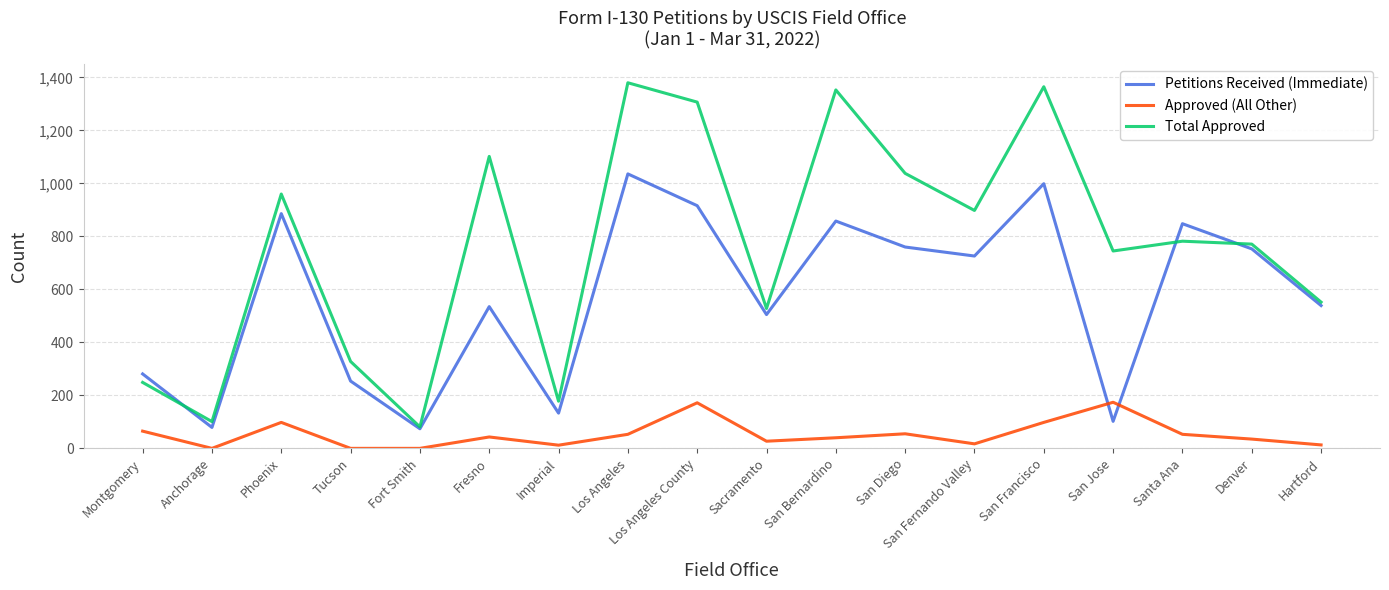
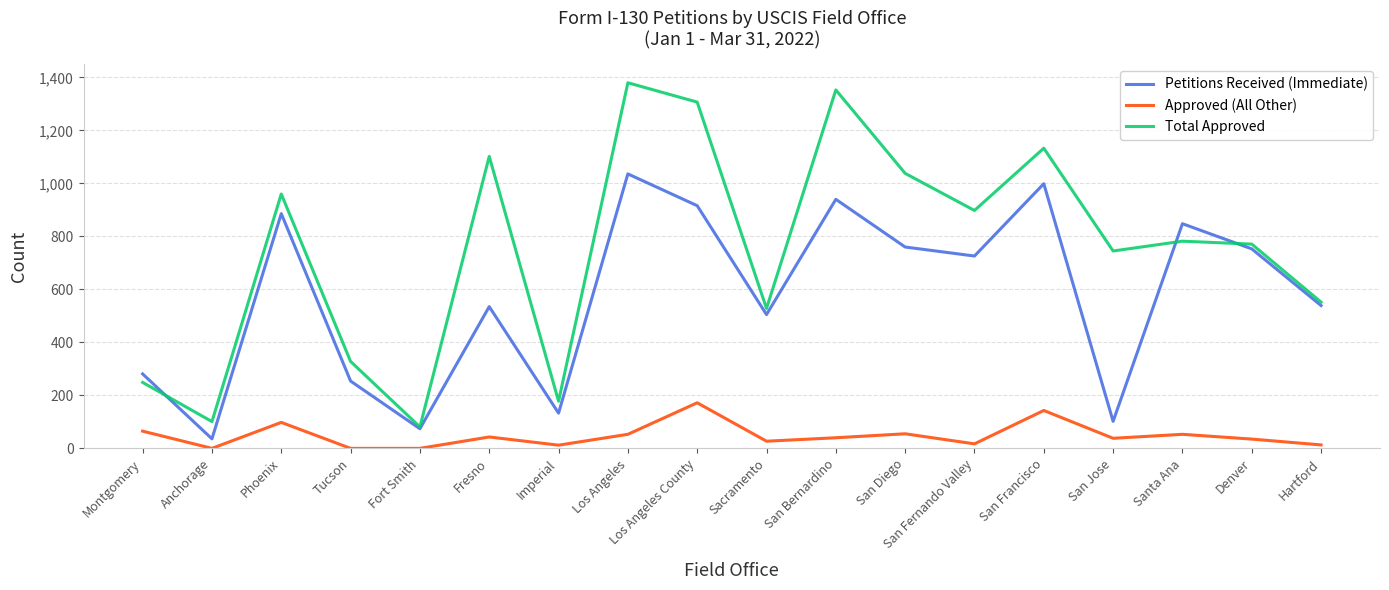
Petitions Received (Immediate), Anchorage: 80 -> 40
Petitions Received (Immediate), San Bernardino: 860 -> 940
Approved (All Other), San Francisco: 100 -> 140
Total Approved, San Francisco: 1,370 -> 1,130
Approved (All Other), San Jose: 170 -> 40
